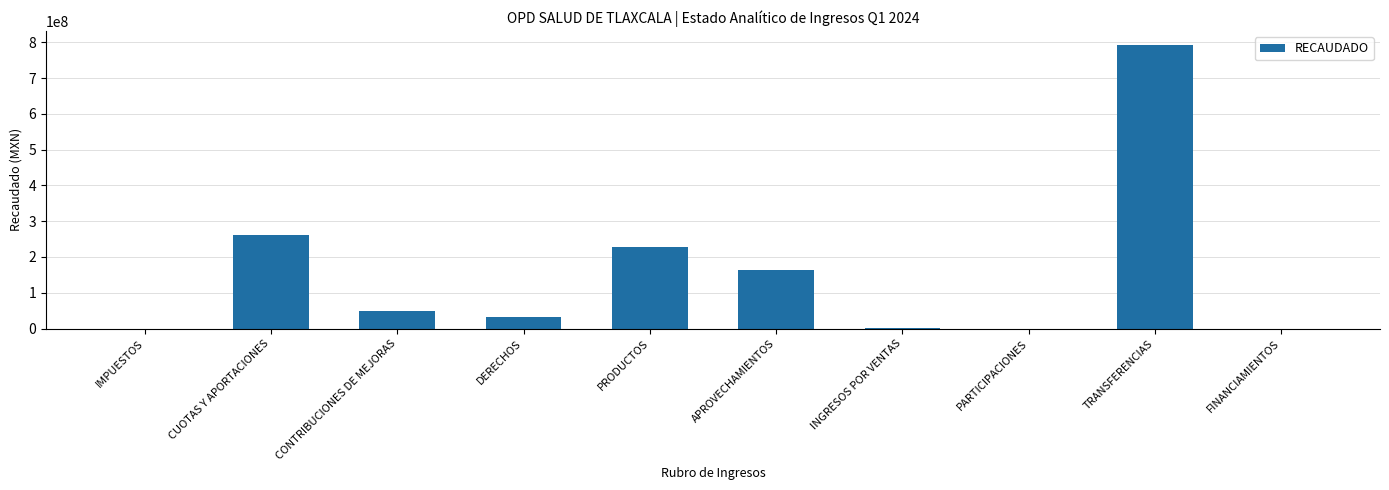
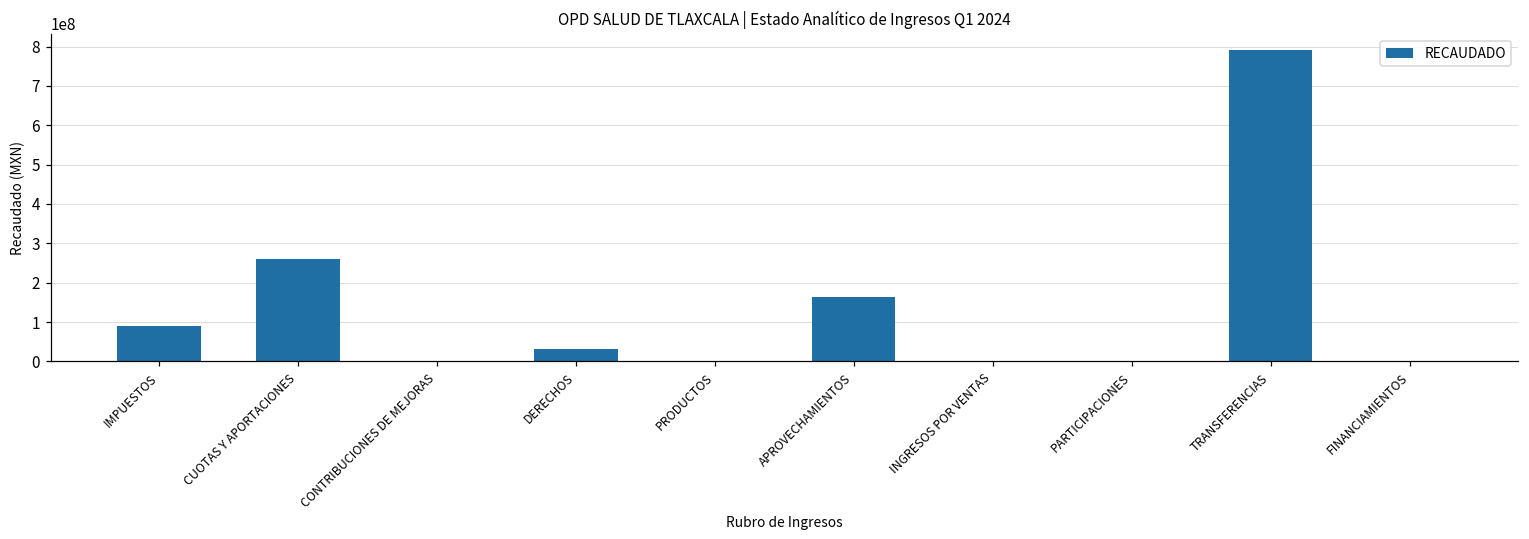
IMPUESTOS: 0 -> 90000000
CONTRIBUCIONES DE MEJORAS: 50000000 -> 0
PRODUCTOS: 230000000 -> 0
